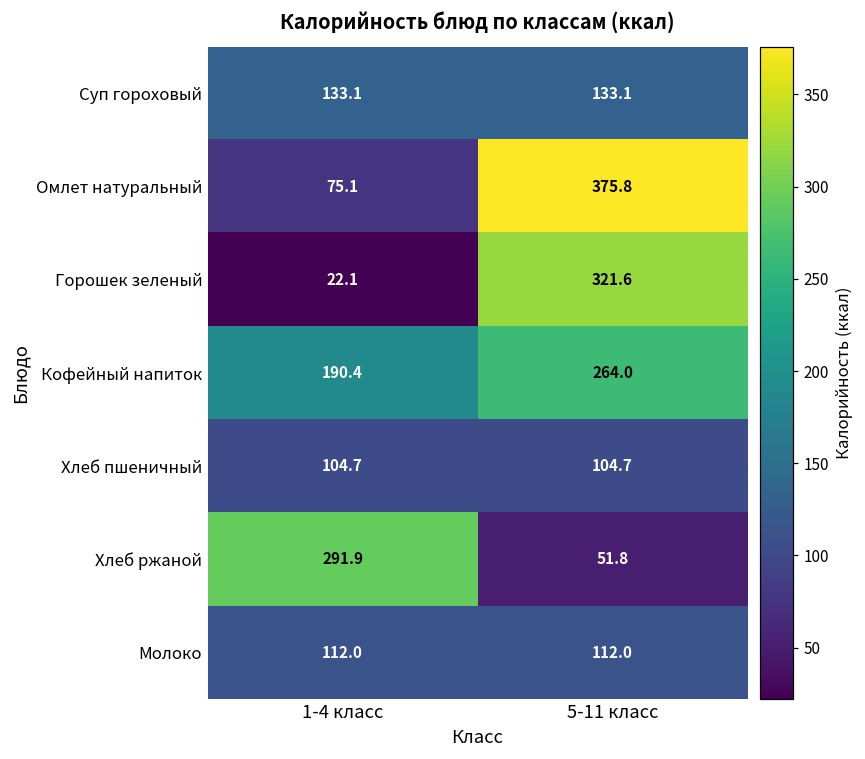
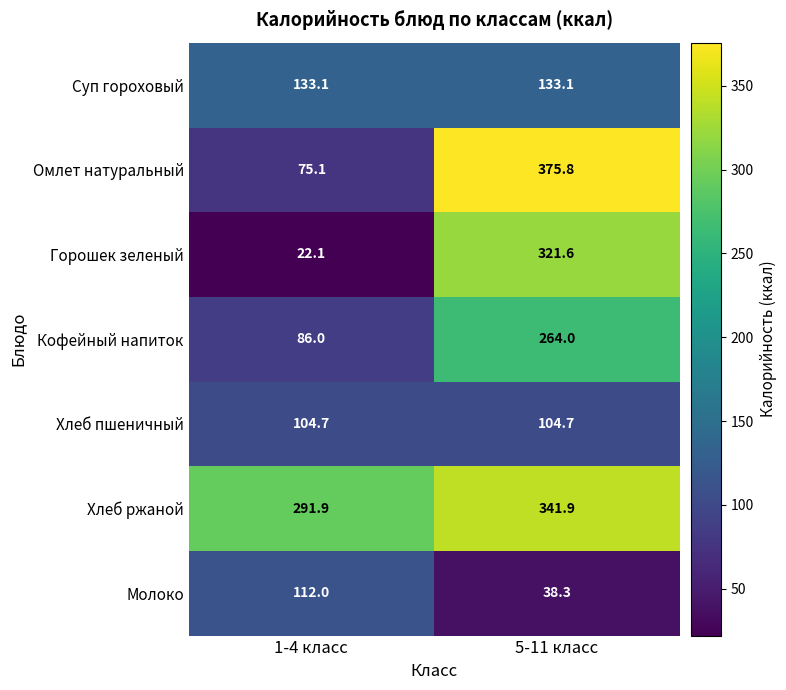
Кофейный напиток, 1-4 класс: 190.4 -> 86.0
Хлеб ржаной, 5-11 класс: 51.8 -> 341.9
Молоко, 5-11 класс: 112.0 -> 38.3
